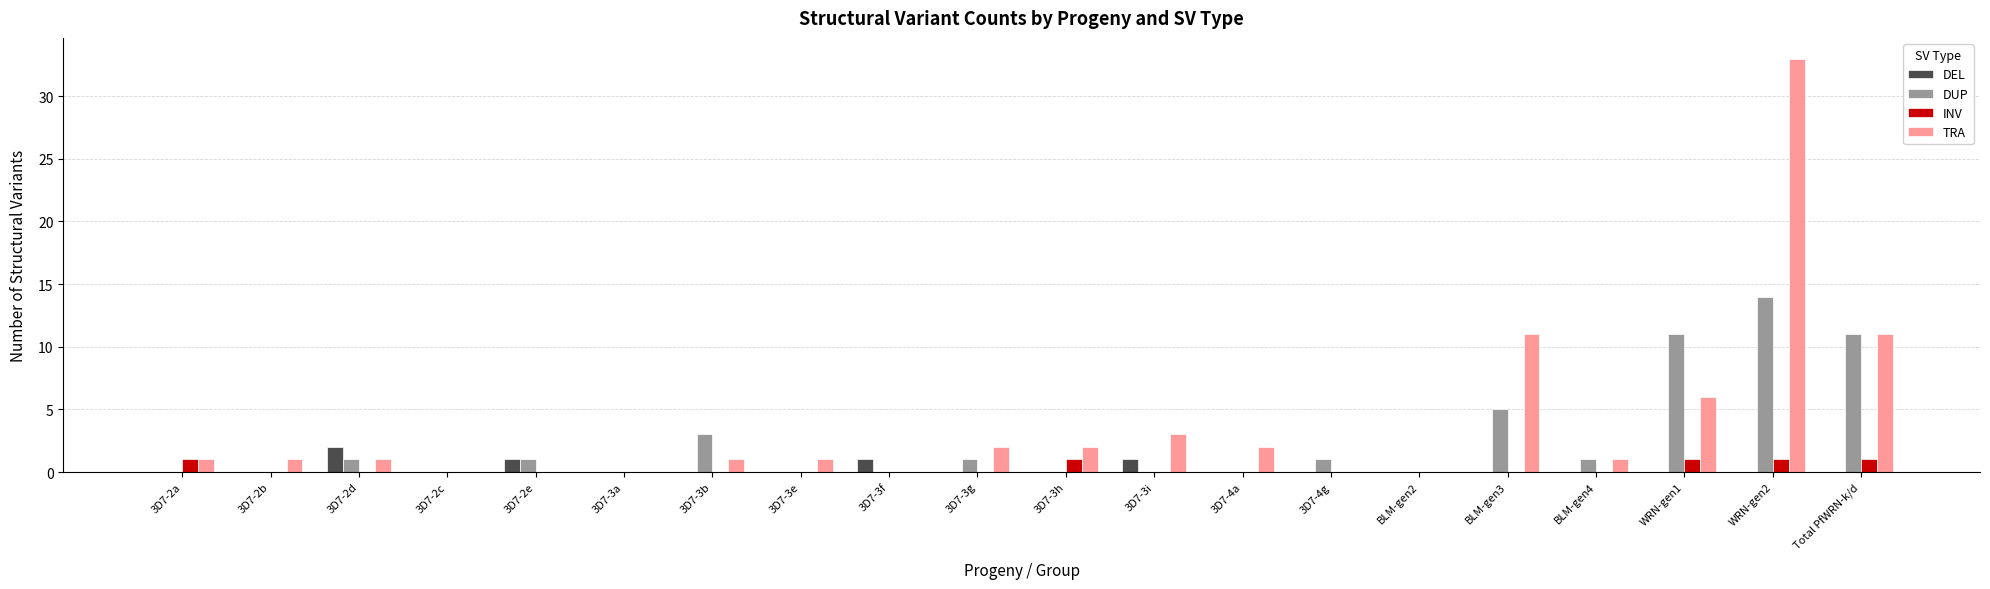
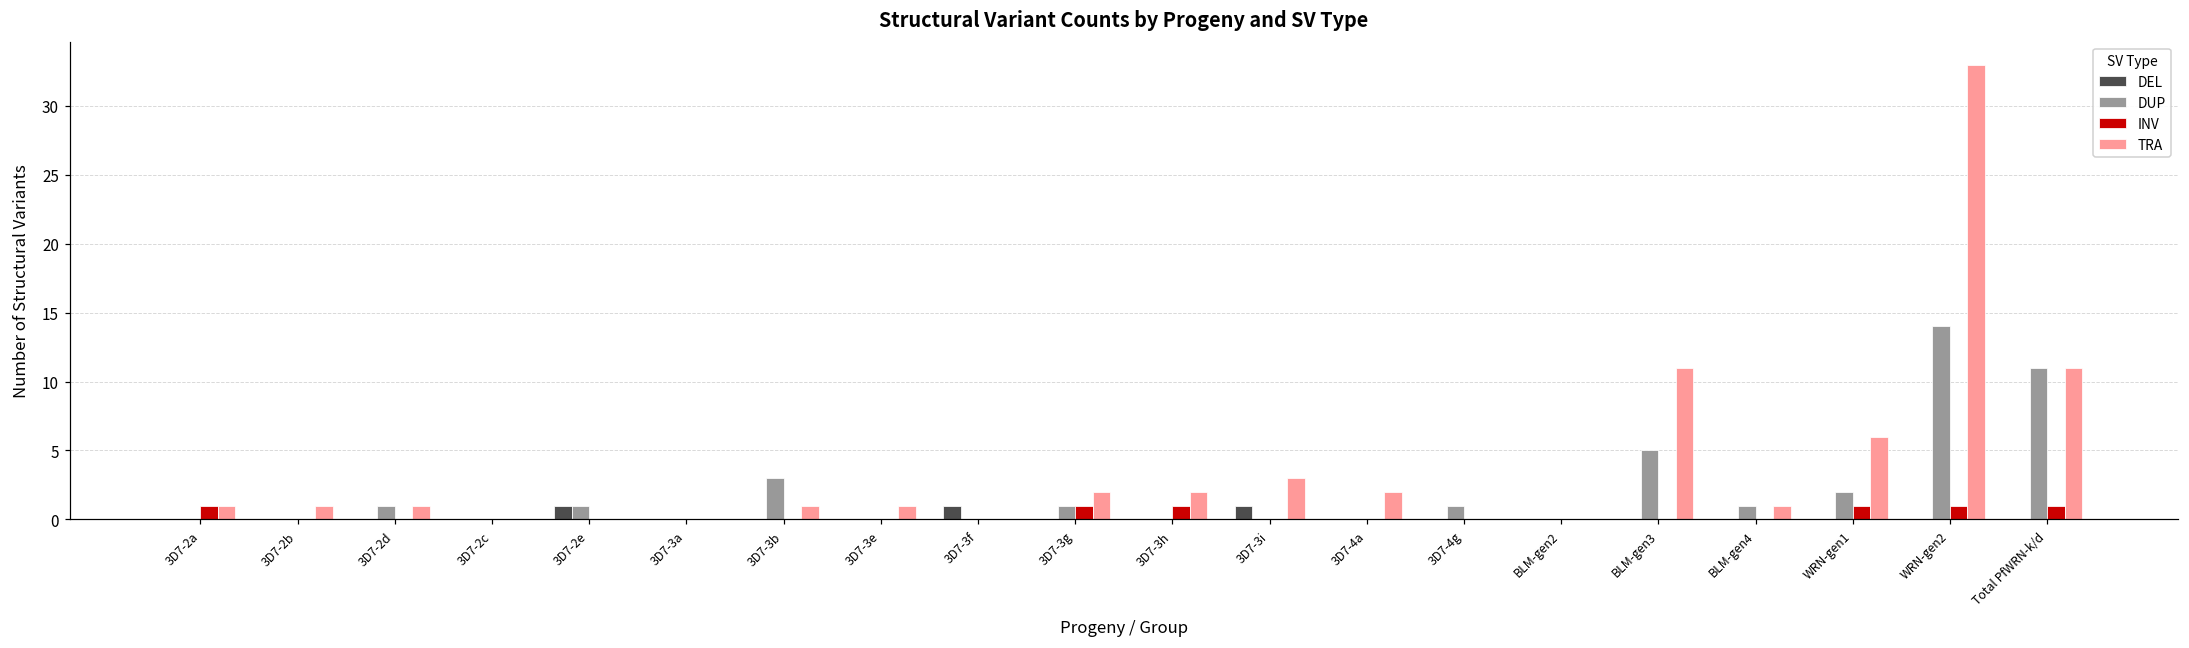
DEL, 3D7-2d: 2 -> 0
INV, 3D7-3g: 0 -> 1
DUP, WRN-gen1: 11 -> 2
